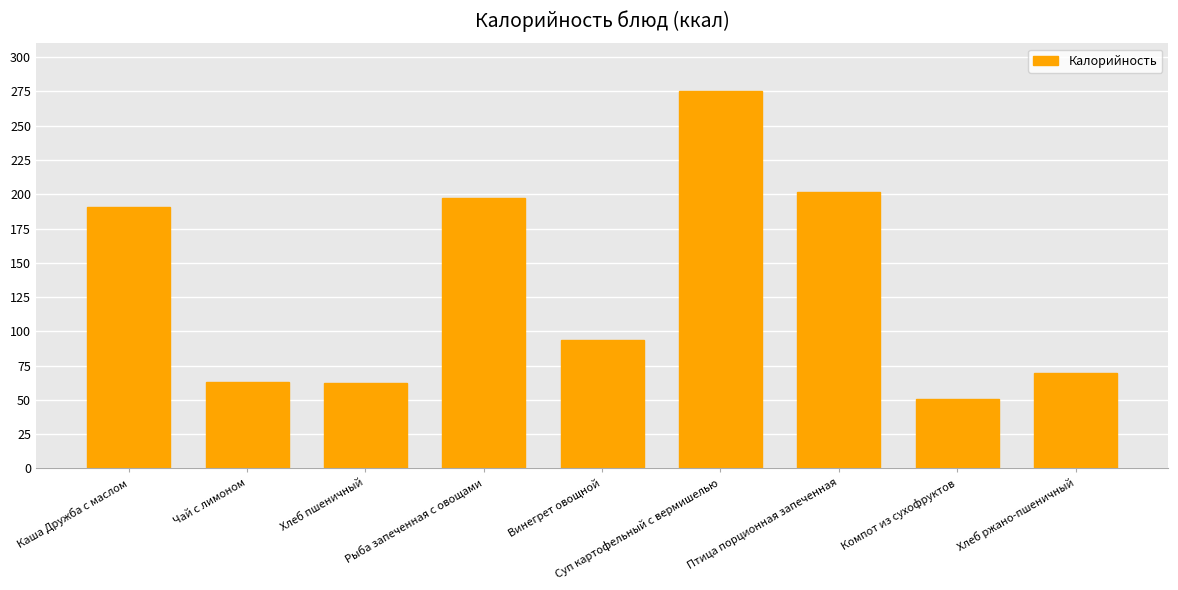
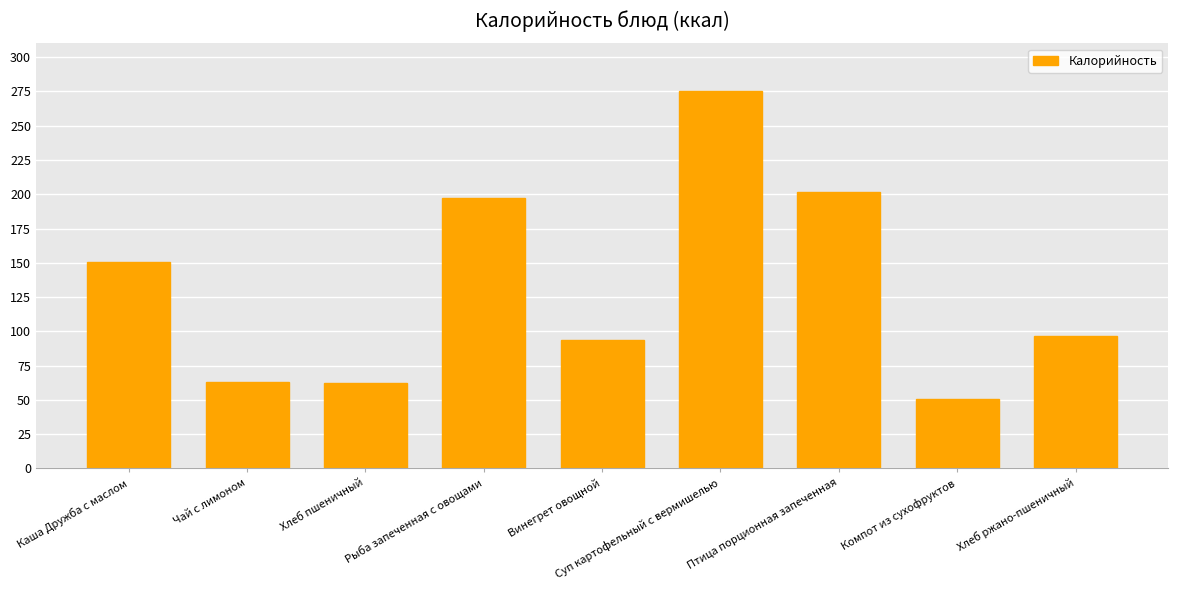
Каша Дружба с маслом: 191 -> 151
Хлеб ржано-пшеничный: 70 -> 97
